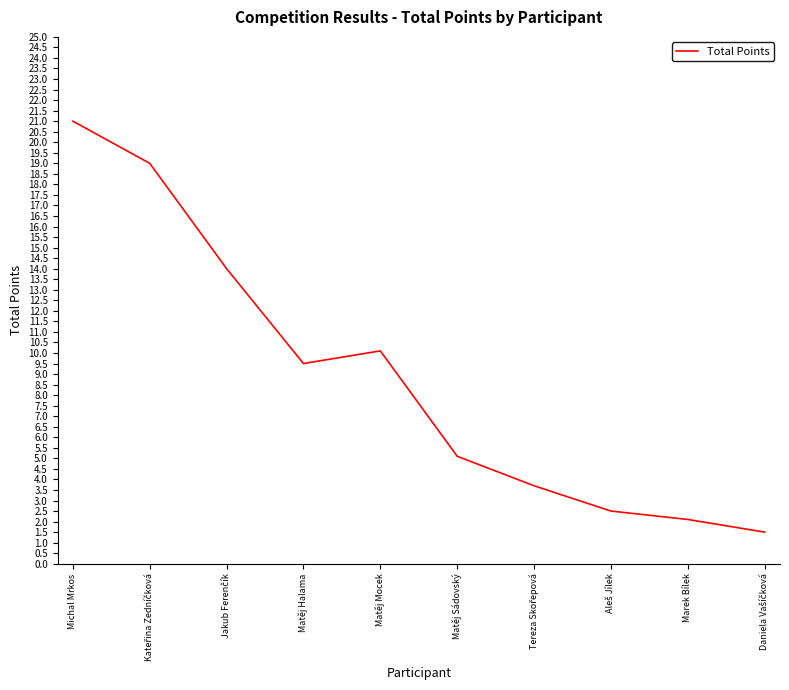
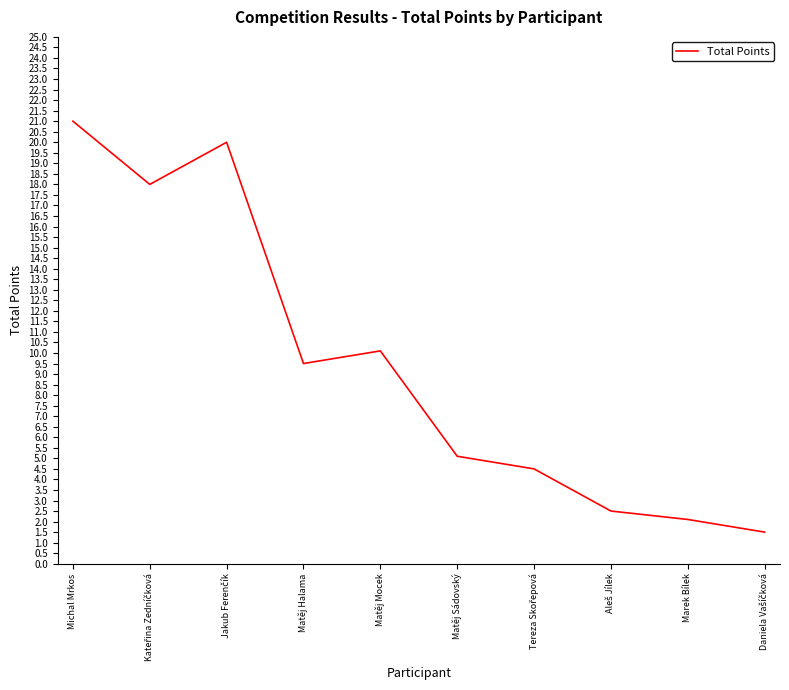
Kateřina Zedníčková: 19 -> 18
Jakub Ferenčík: 14 -> 20
Tereza Skořepová: 3.7 -> 4.5
